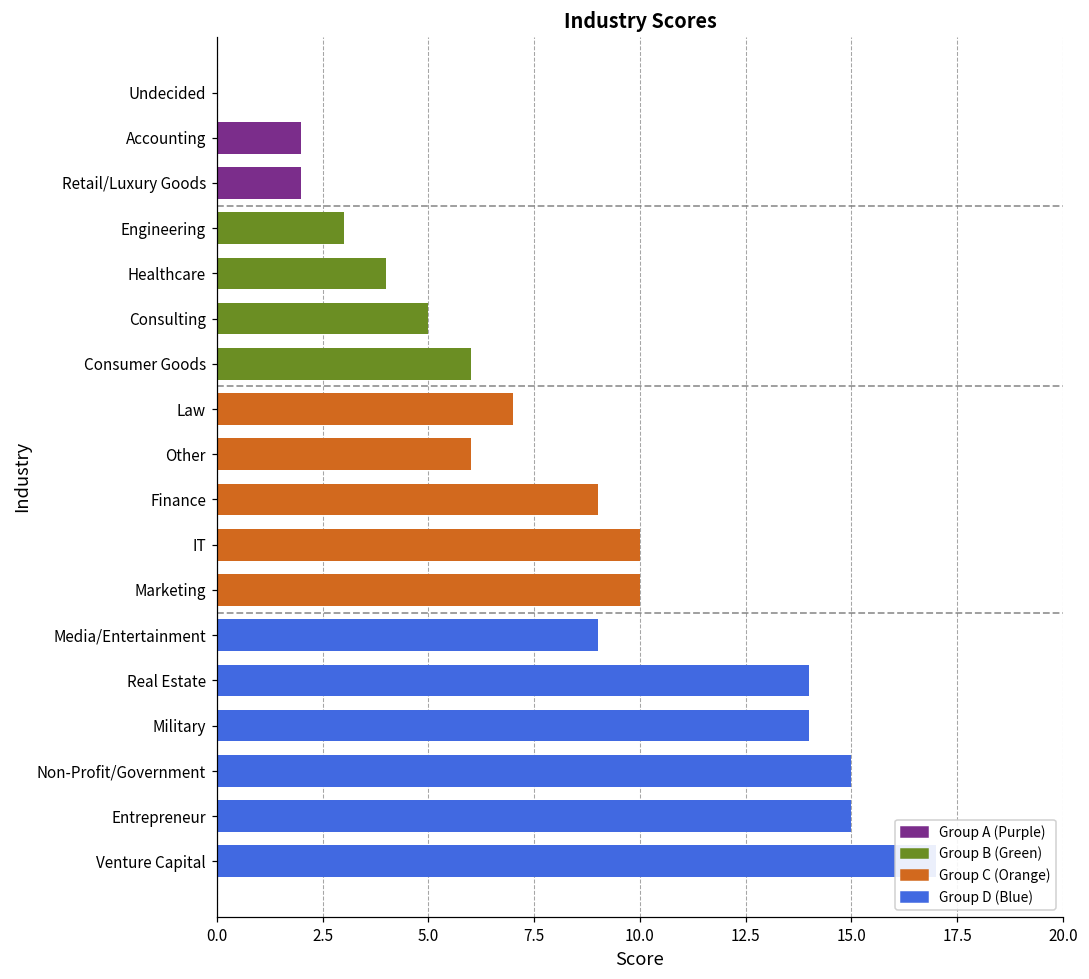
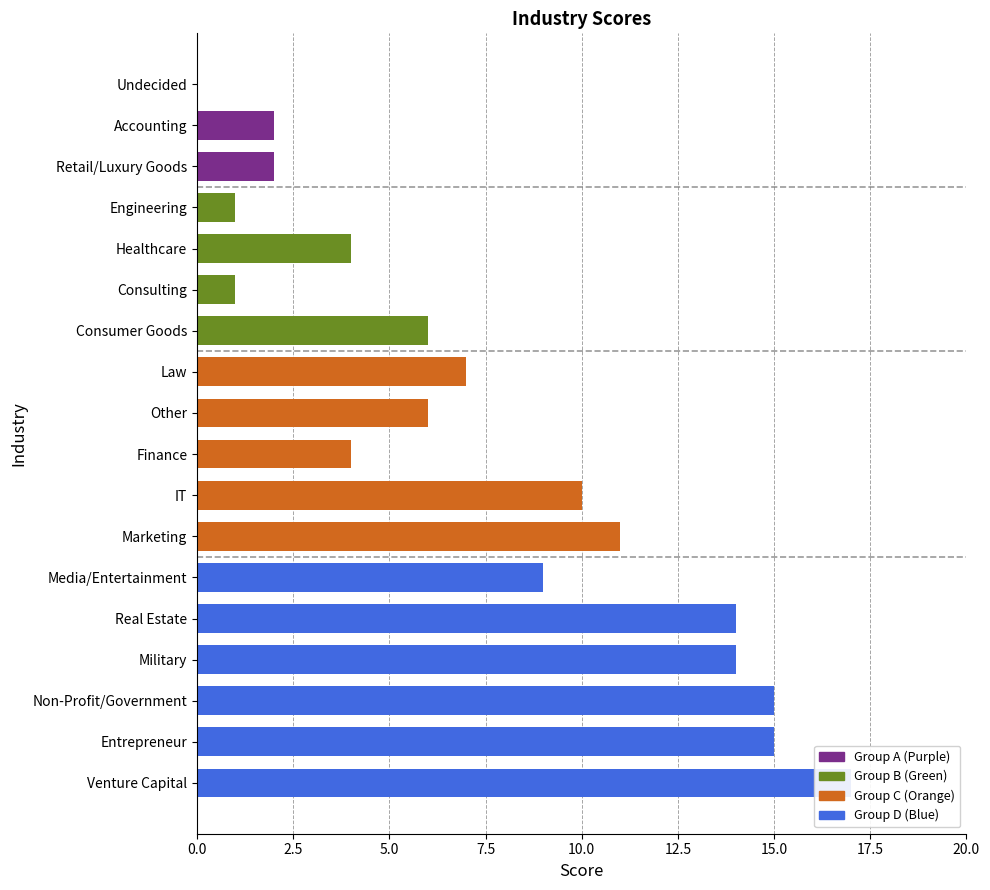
Engineering: 3 -> 1
Consulting: 5 -> 1
Finance: 9 -> 4
Marketing: 10 -> 11
